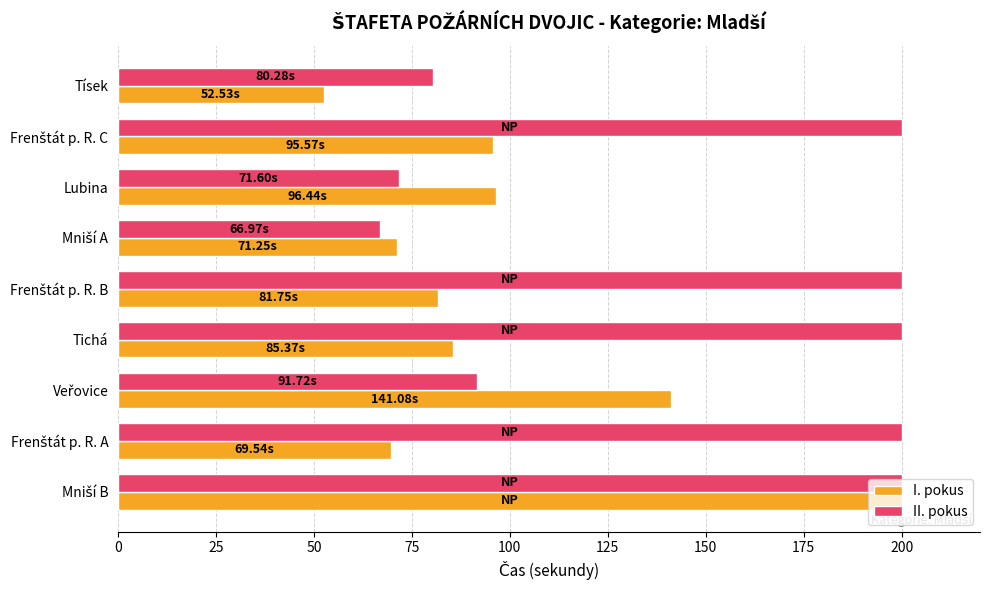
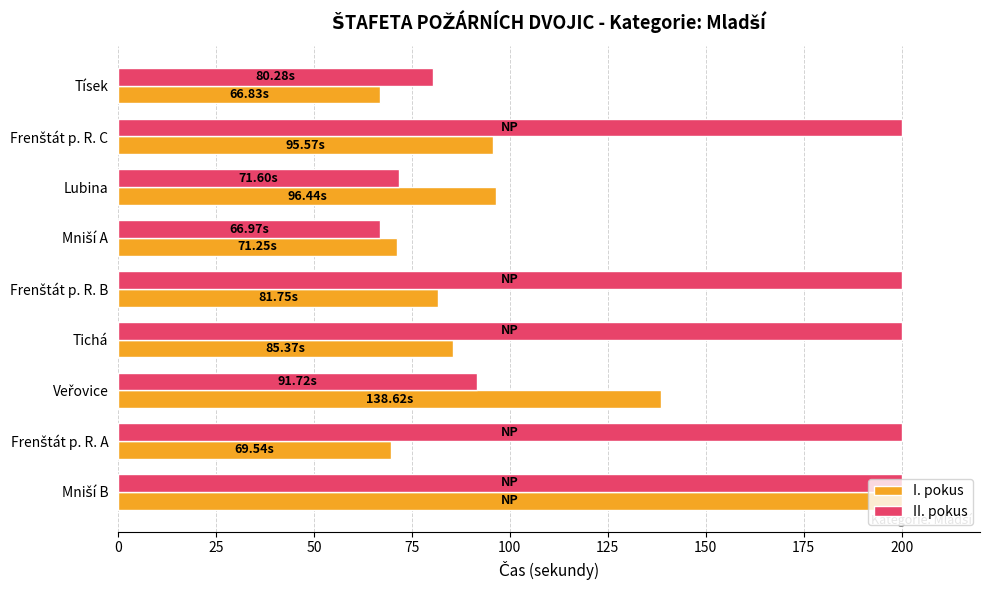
I. pokus, Tísek: 52.53s -> 66.83s
I. pokus, Veřovice: 141.08s -> 138.62s
